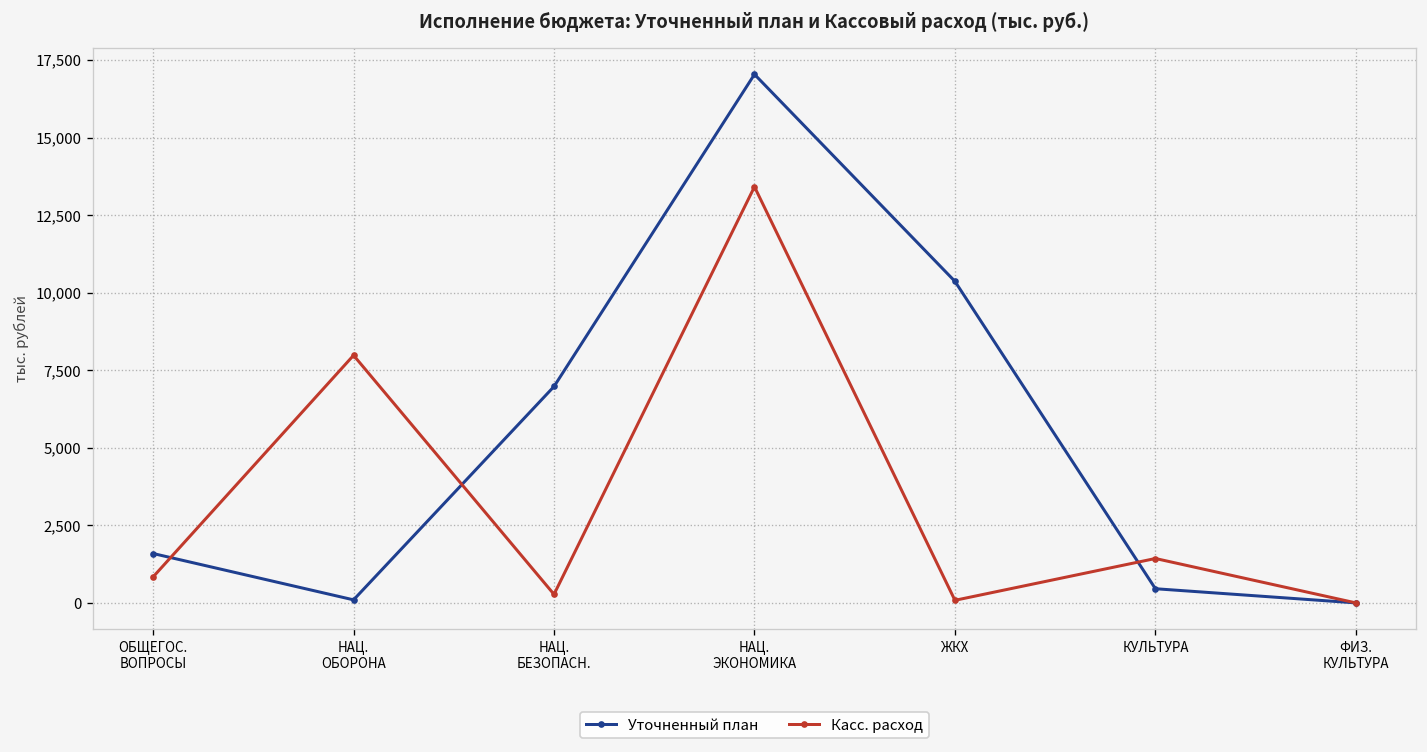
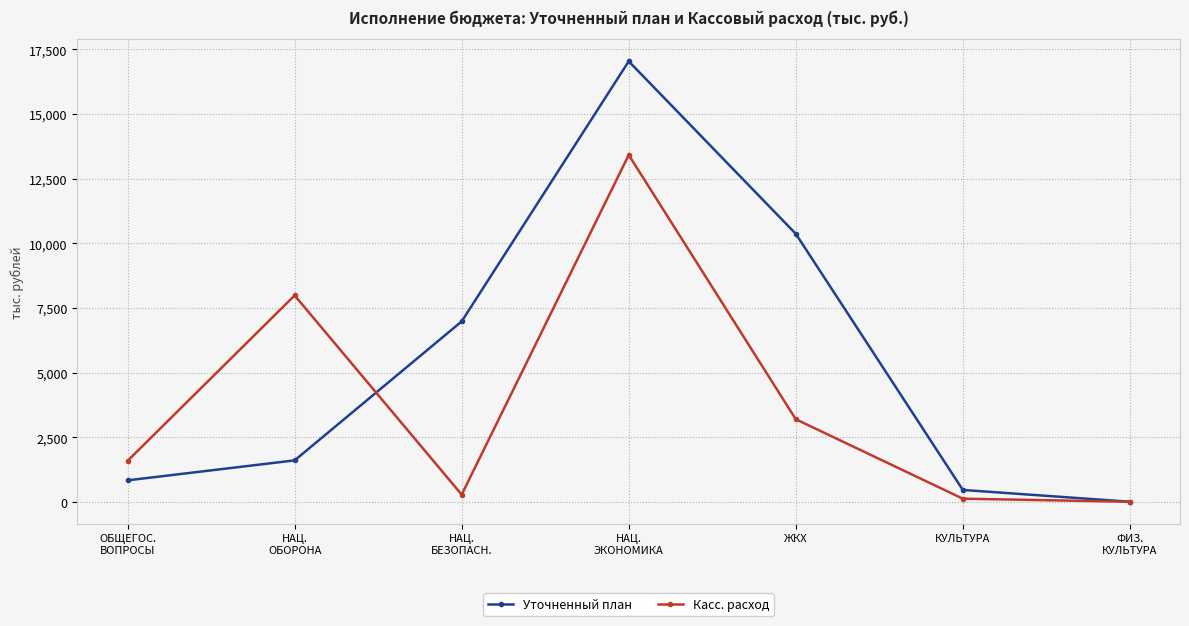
Уточненный план, ОБЩЕГОС. ВОПРОСЫ: 1,600 -> 800
Касс. расход, ОБЩЕГОС. ВОПРОСЫ: 800 -> 1,600
Уточненный план, НАЦ. ОБОРОНА: 100 -> 1,600
Касс. расход, ЖКХ: 100 -> 3,200
Касс. расход, КУЛЬТУРА: 1,400 -> 100
